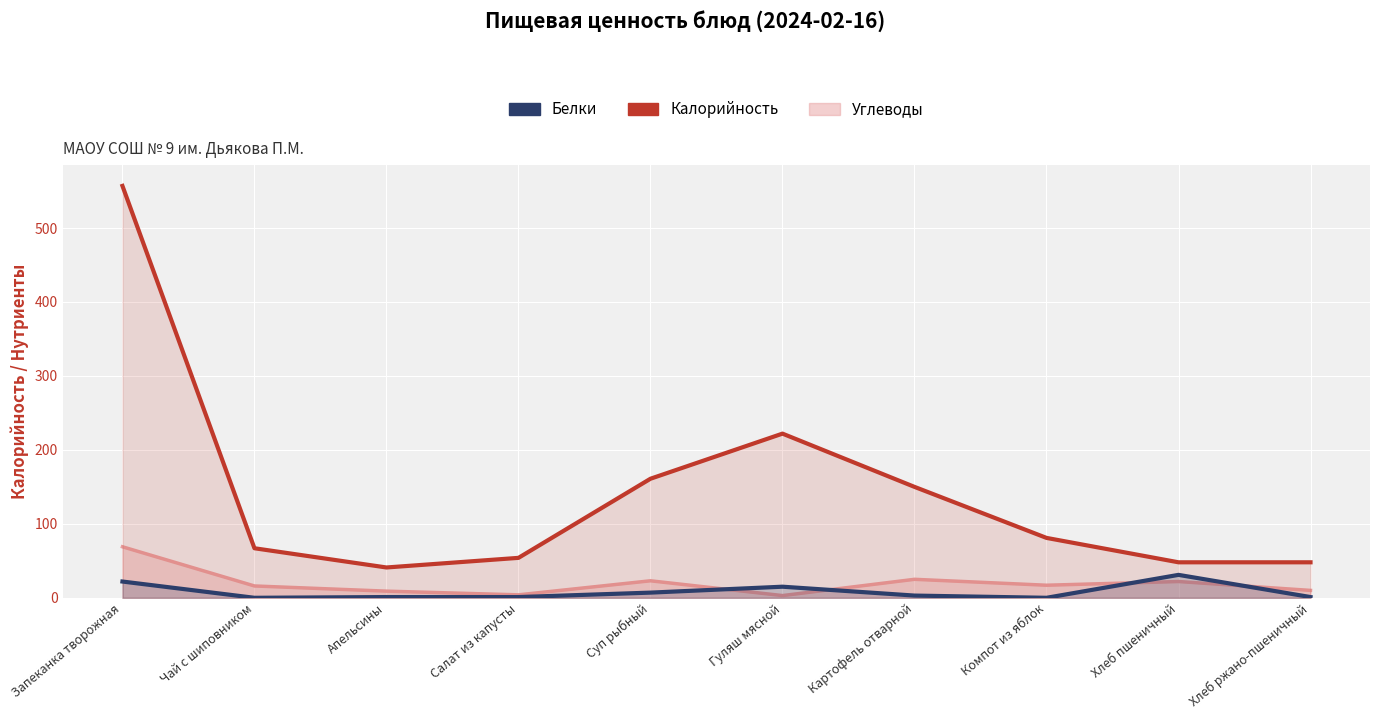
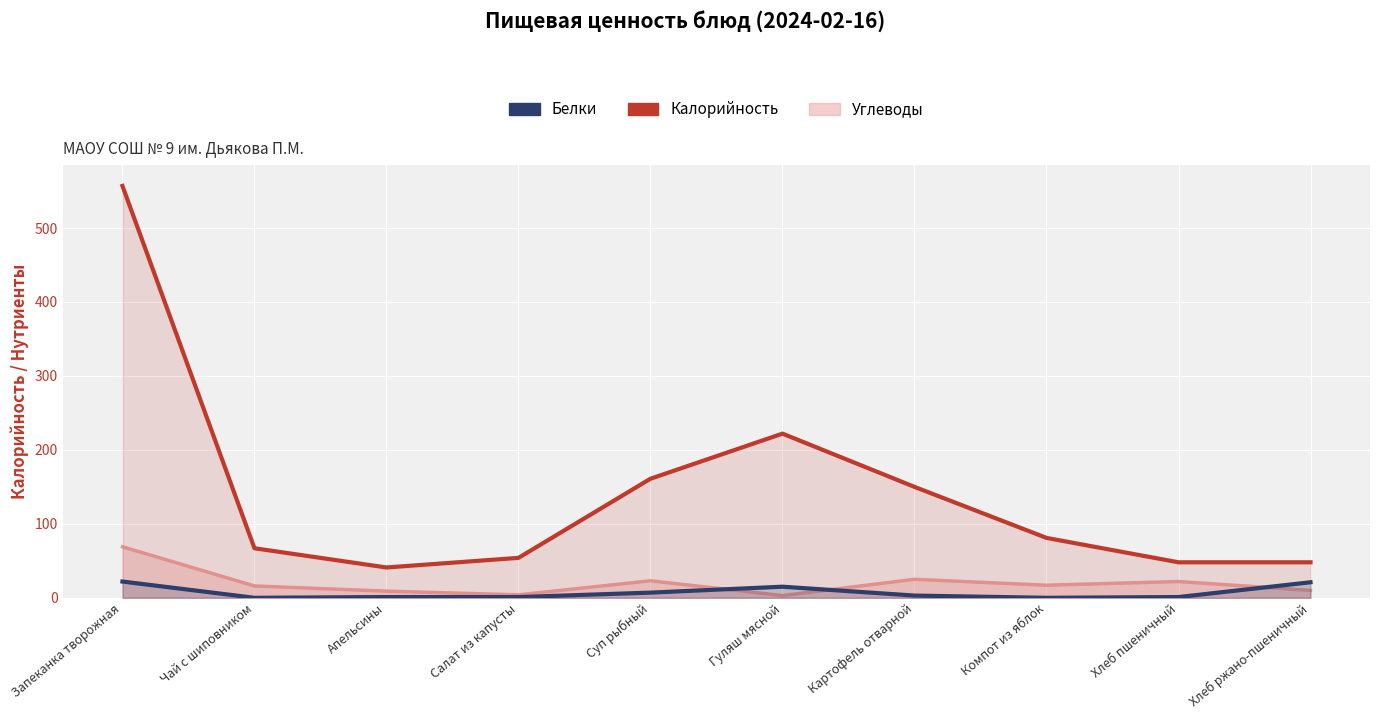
Белки, Хлеб пшеничный: 30 -> 0
Белки, Хлеб ржано-пшеничный: 0 -> 20
